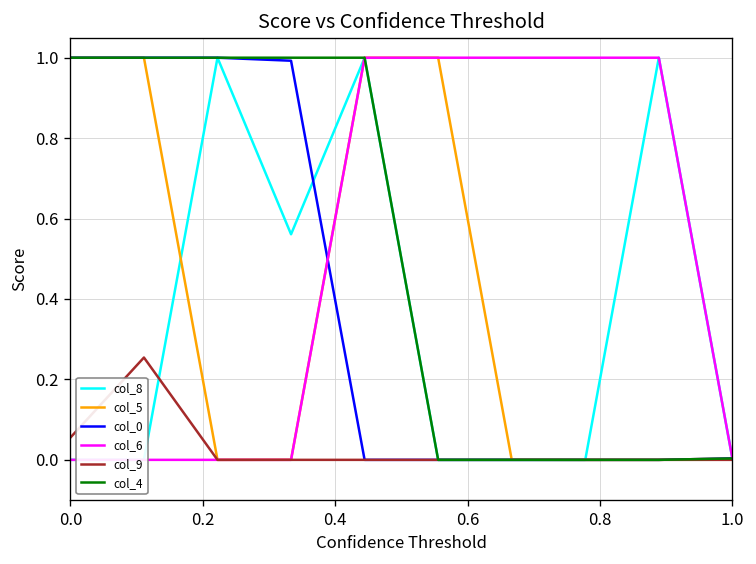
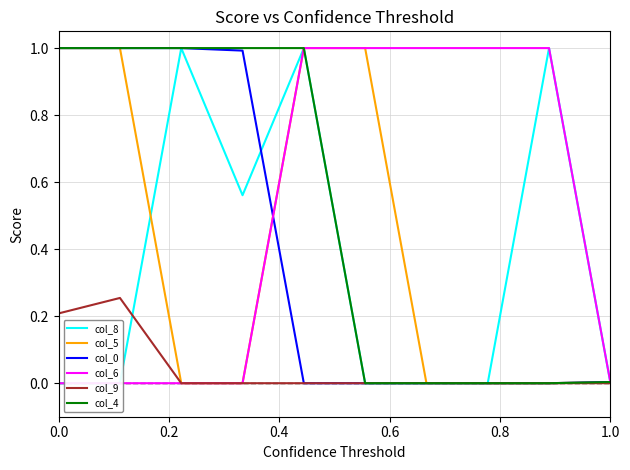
col_9, 0.0: 0.06 -> 0.21
